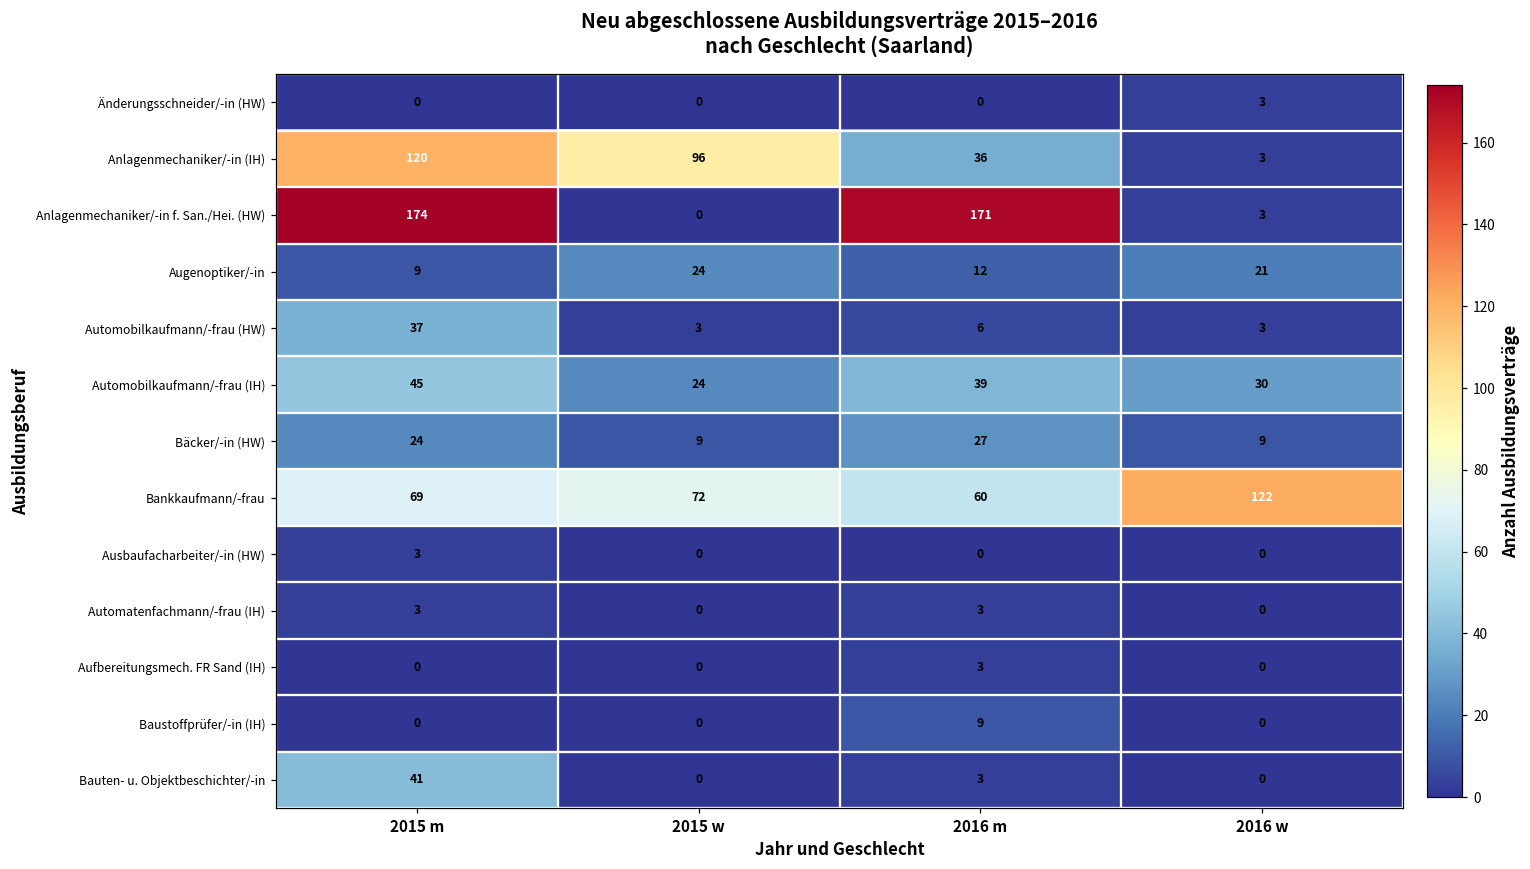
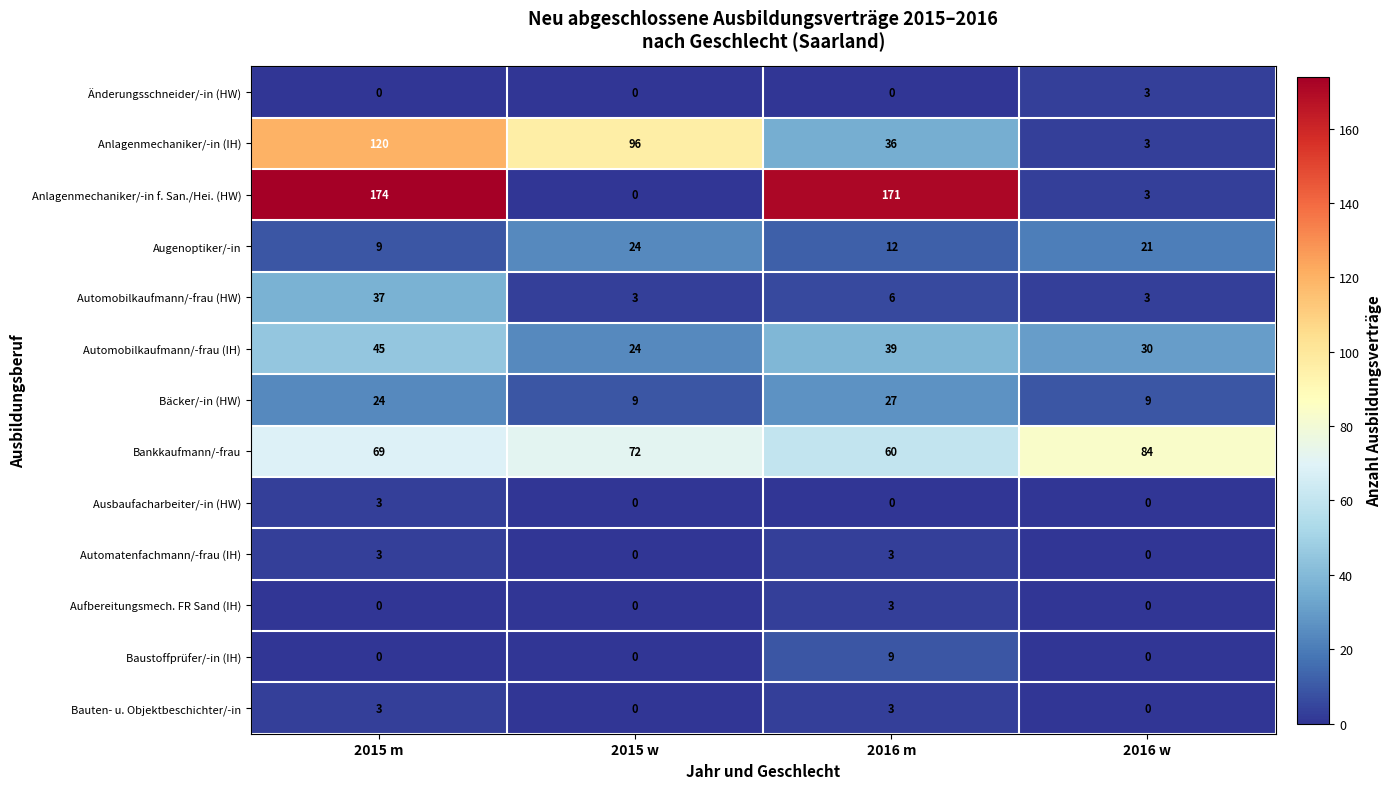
Bankkaufmann/-frau, 2016 w: 122 -> 84
Bauten- u. Objektbeschichter/-in, 2015 m: 41 -> 3
